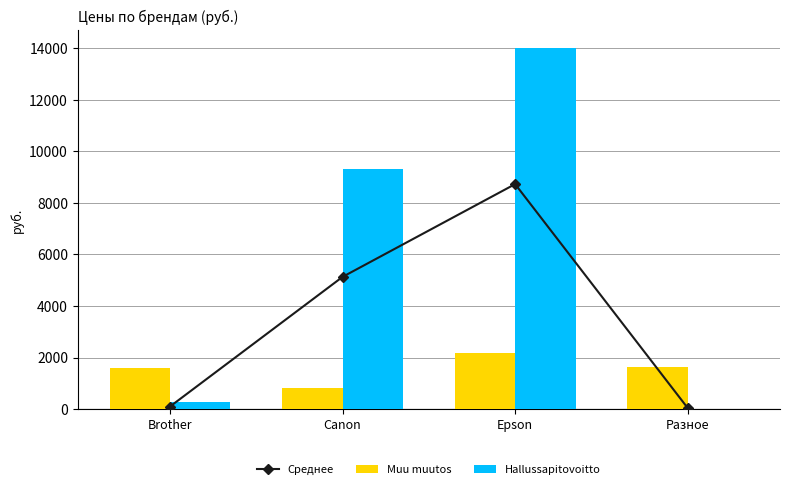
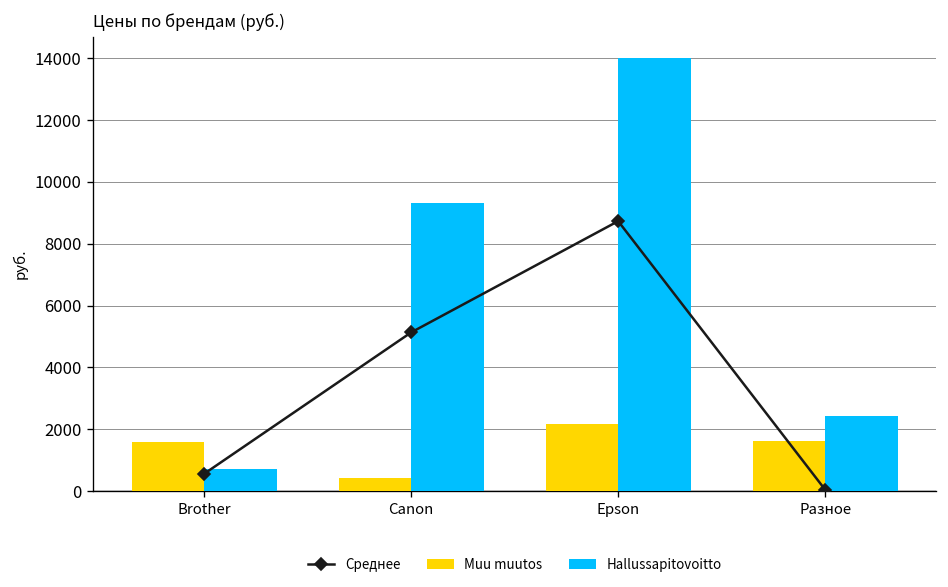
Среднее, Brother: 100 -> 600
Hallussapitovoitto, Brother: 300 -> 700
Muu muutos, Canon: 800 -> 400
Hallussapitovoitto, Разное: 0 -> 2400
